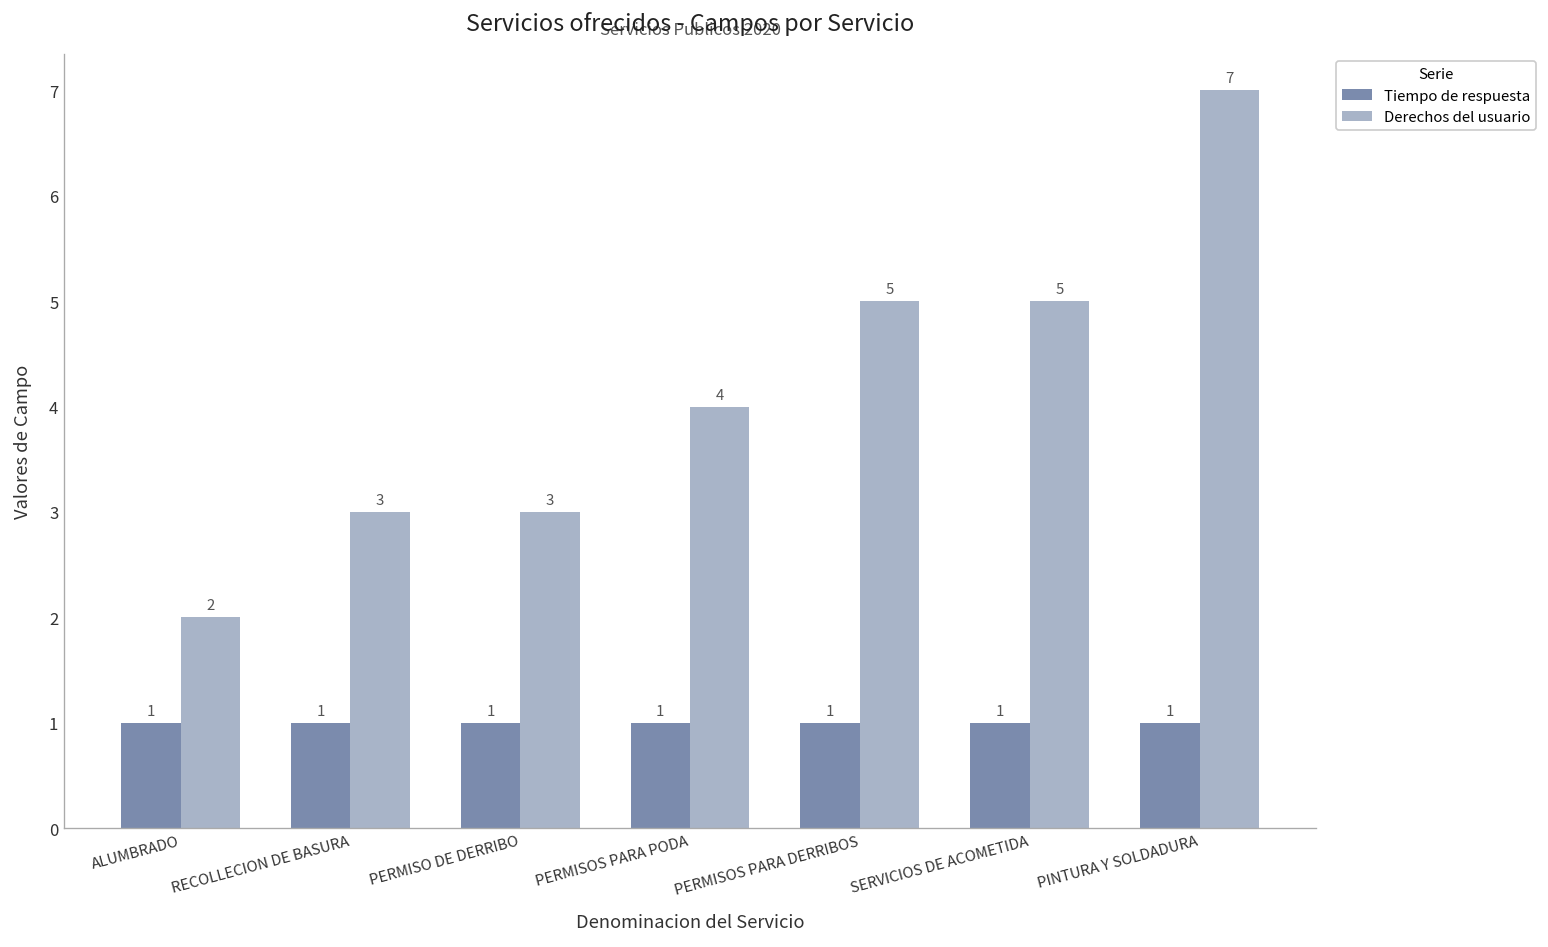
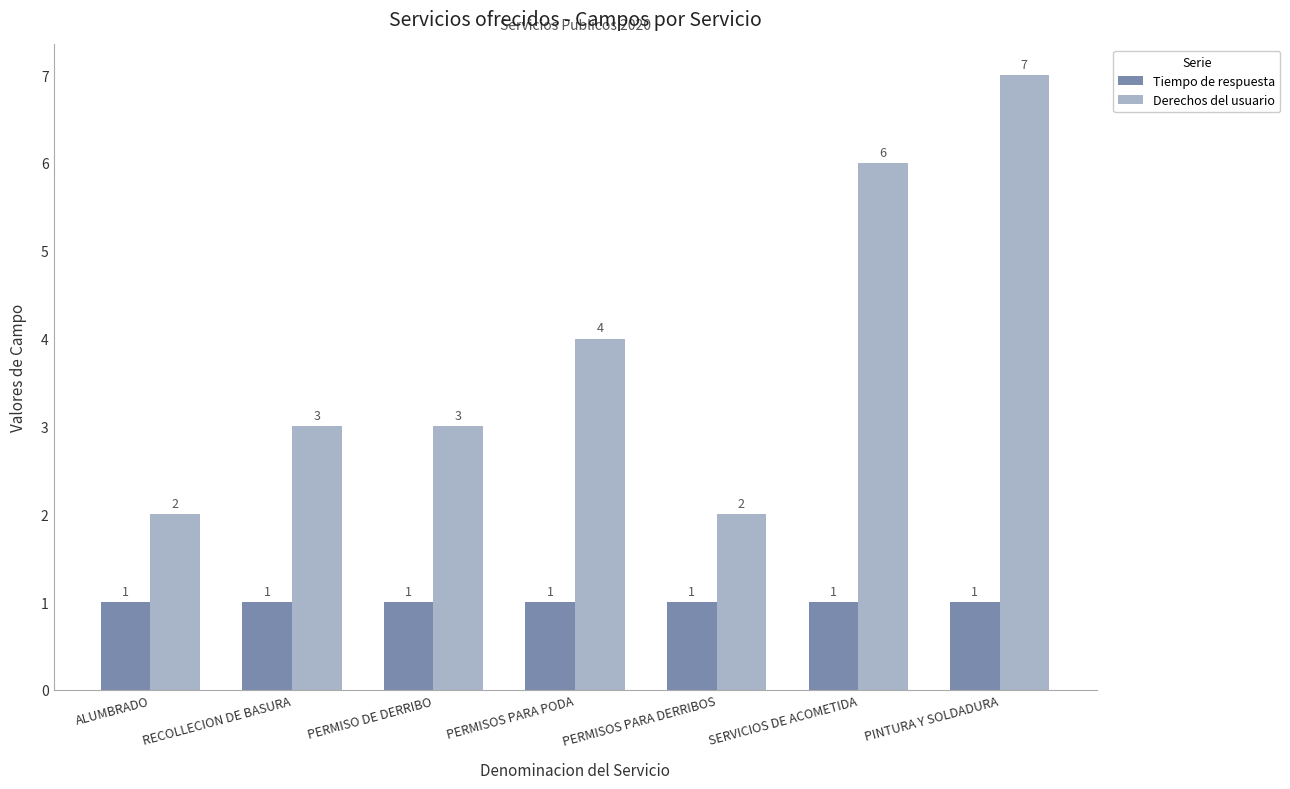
Derechos del usuario, PERMISOS PARA DERRIBOS: 5 -> 2
Derechos del usuario, SERVICIOS DE ACOMETIDA: 5 -> 6
